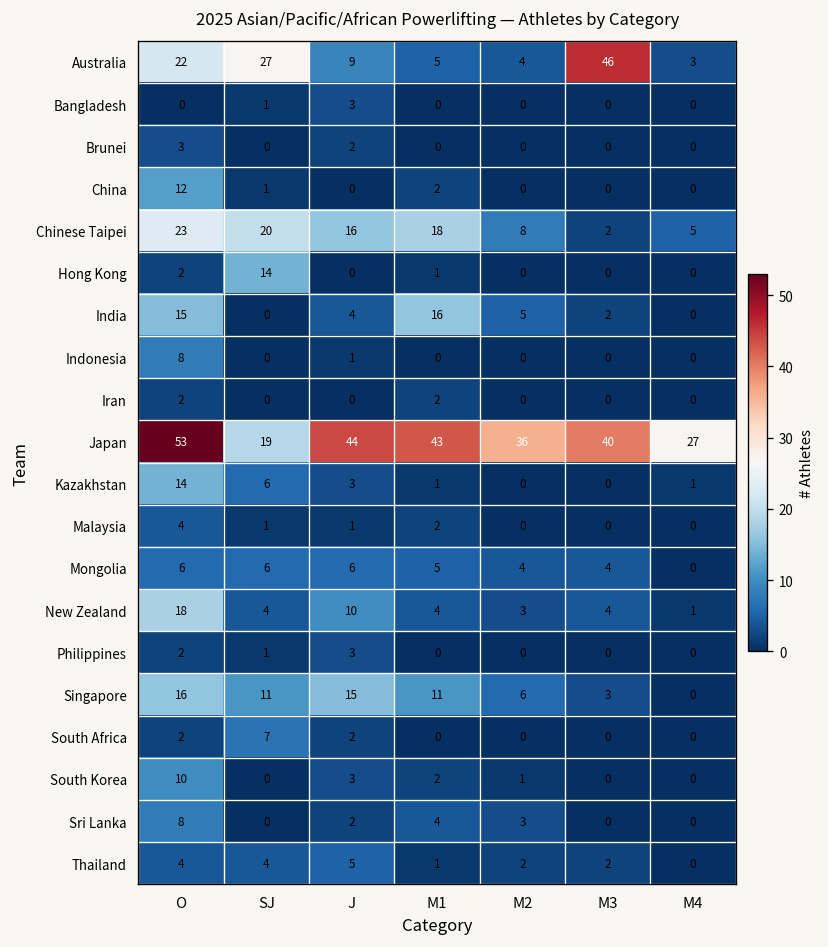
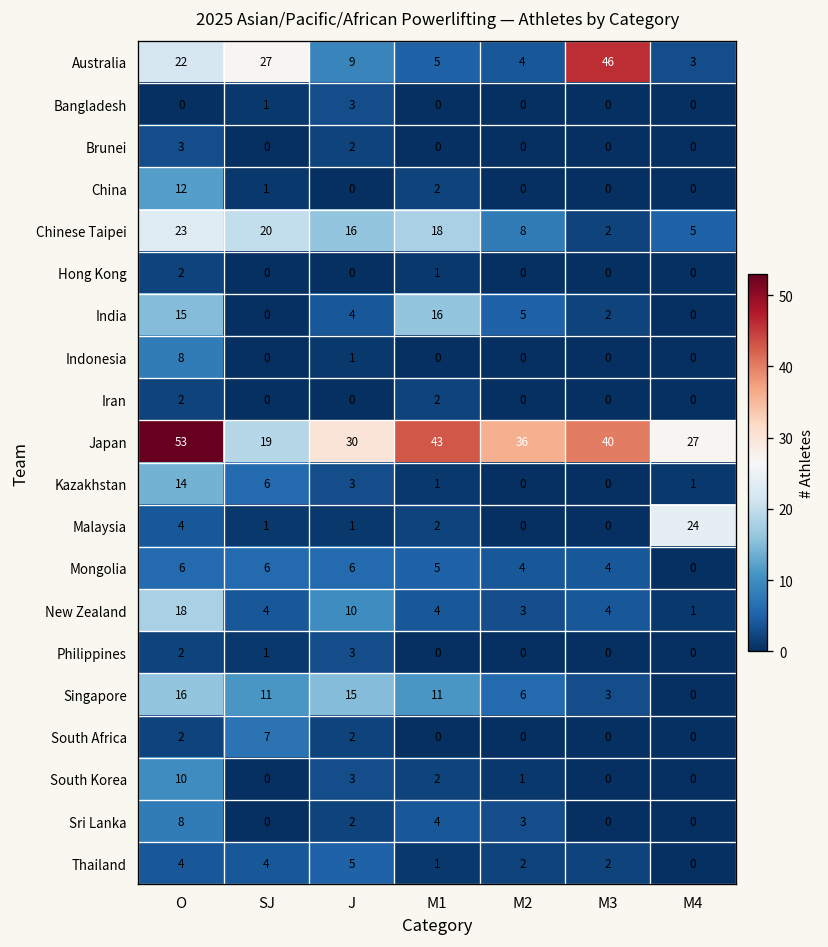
Hong Kong, SJ: 14 -> 0
Japan, J: 44 -> 30
Malaysia, M4: 0 -> 24
